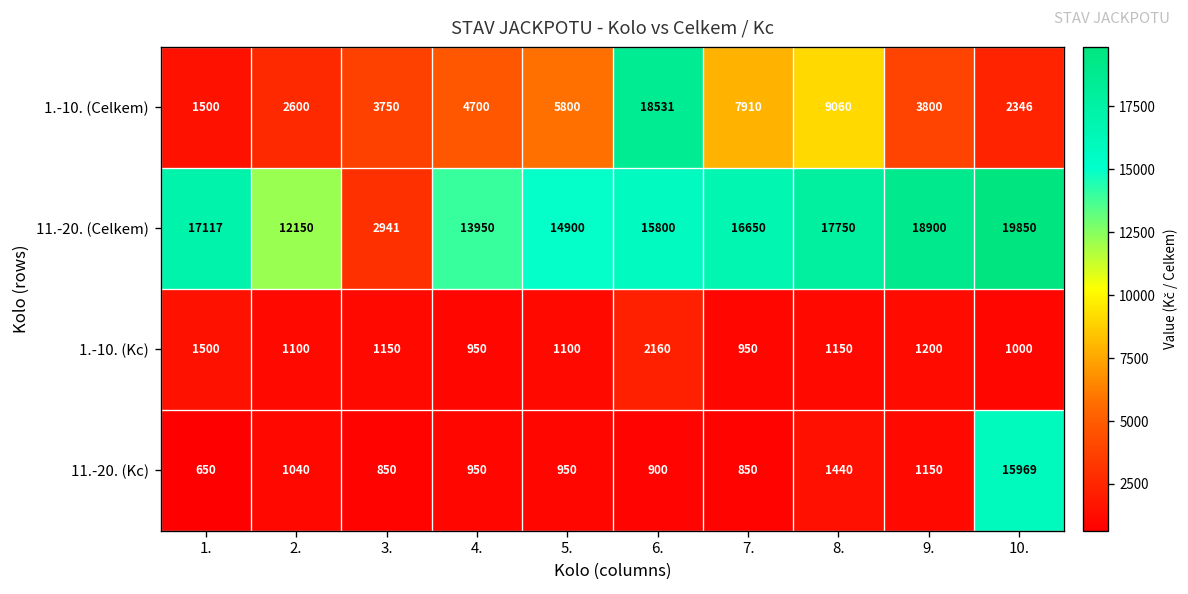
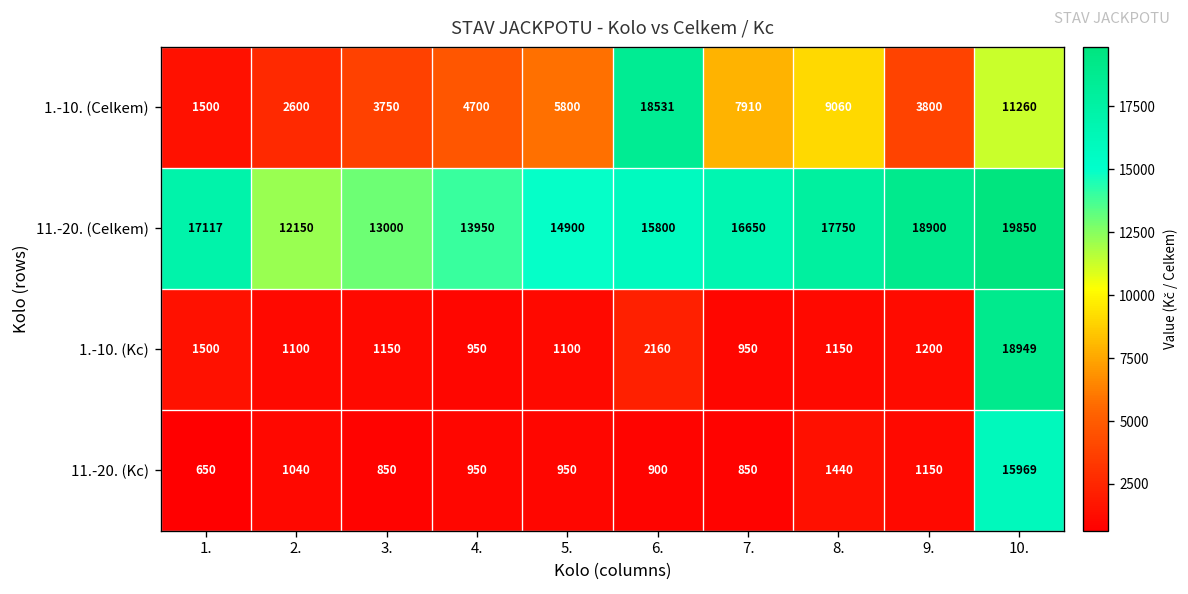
1.-10. (Celkem), 10.: 2346 -> 11260
11.-20. (Celkem), 3.: 2941 -> 13000
1.-10. (Kc), 10.: 1000 -> 18949
